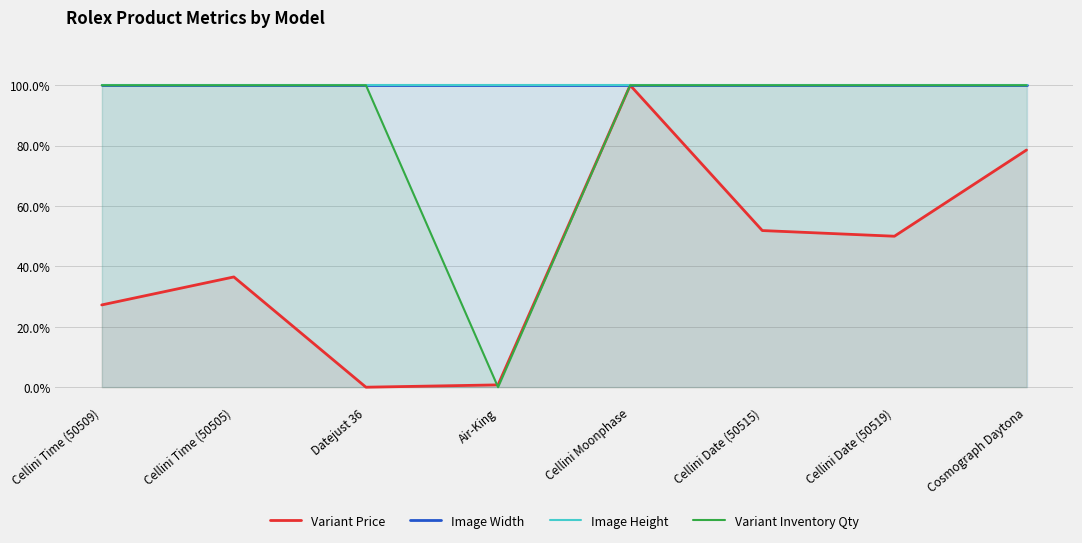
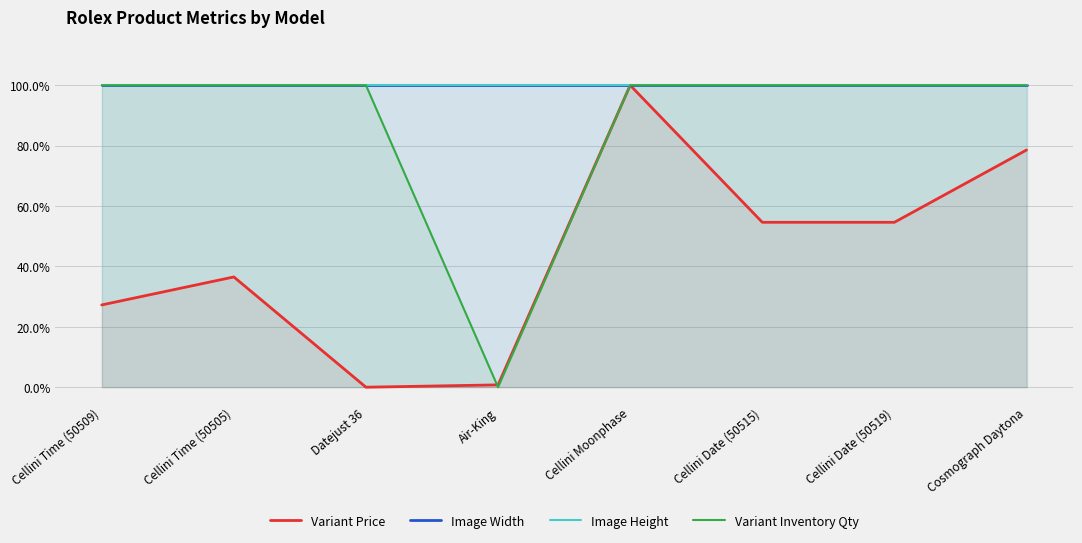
Variant Price, Cellini Date (50515): 52% -> 55%
Variant Price, Cellini Date (50519): 50% -> 55%
